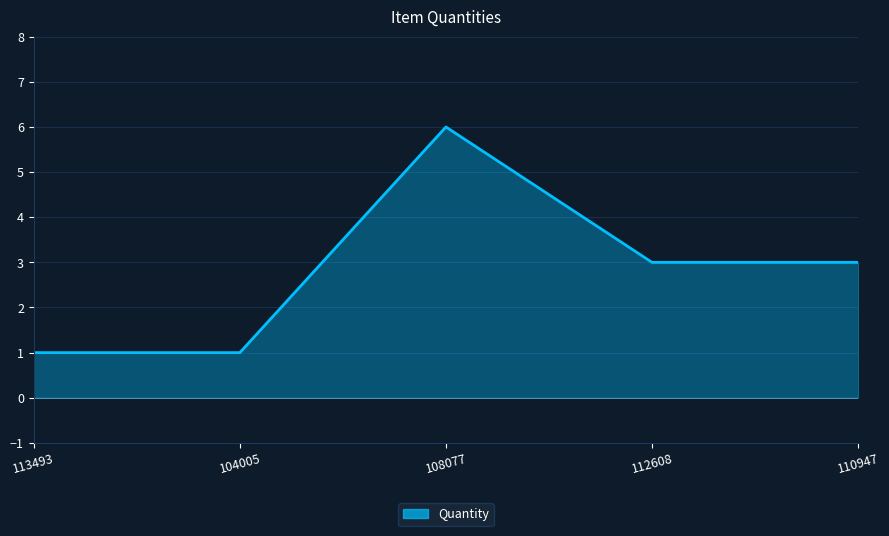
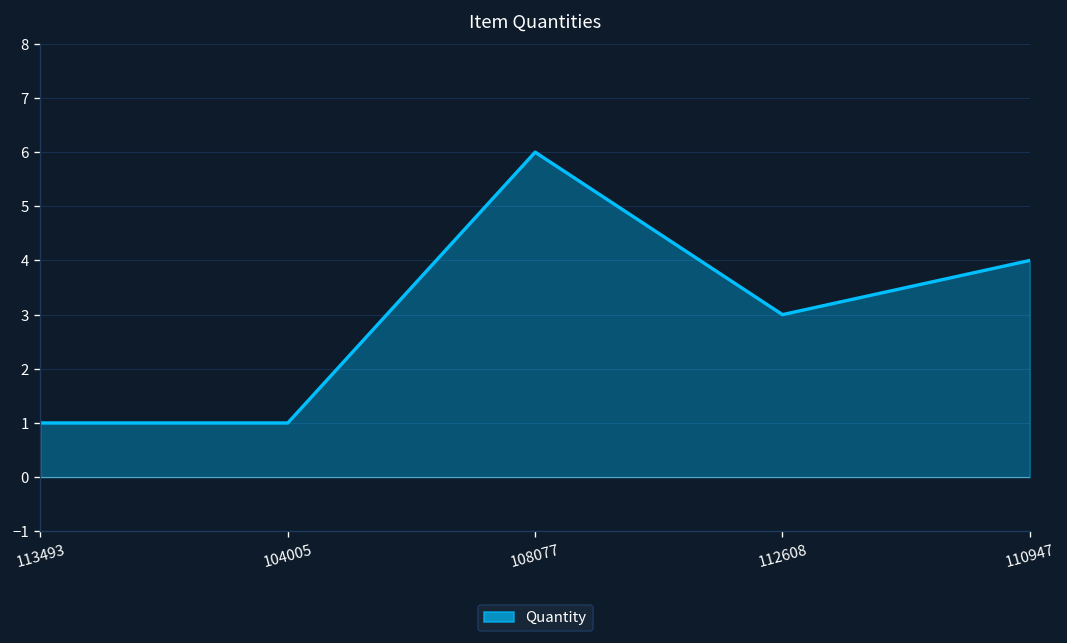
110947: 3 -> 4
